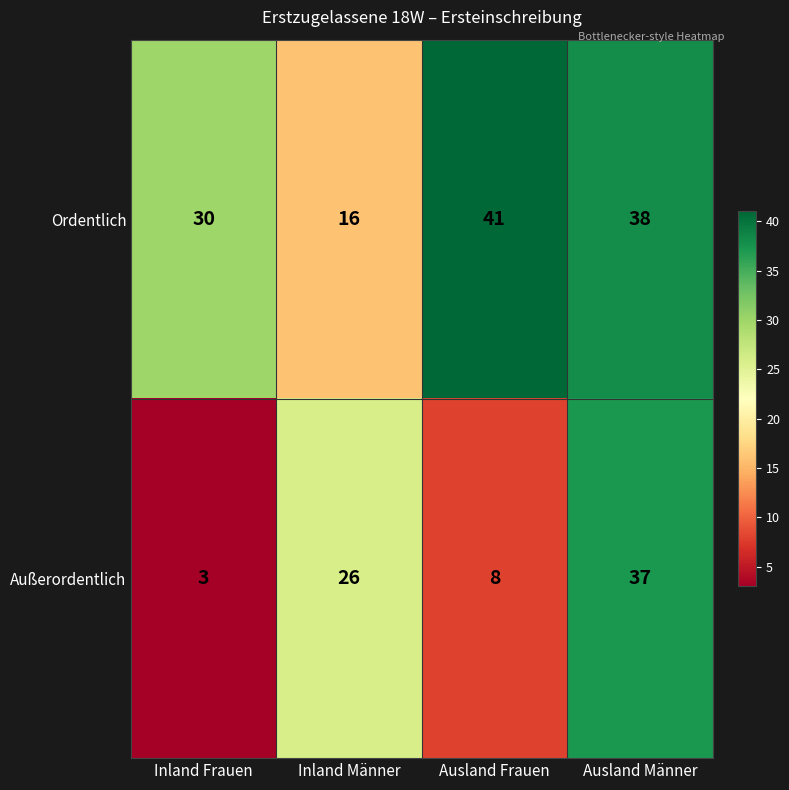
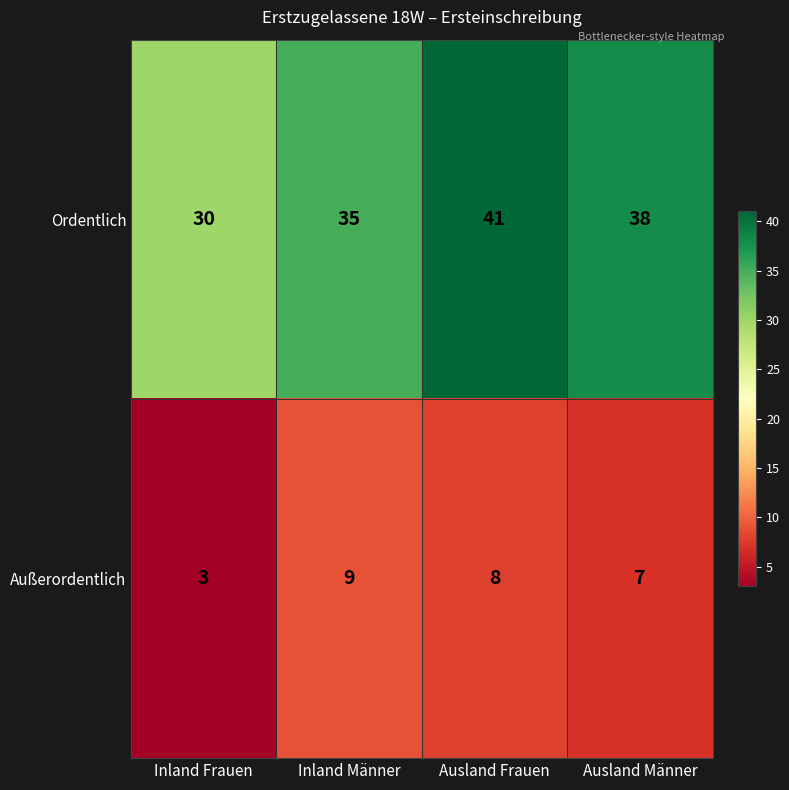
Ordentlich, Inland Männer: 16 -> 35
Außerordentlich, Inland Männer: 26 -> 9
Außerordentlich, Ausland Männer: 37 -> 7
